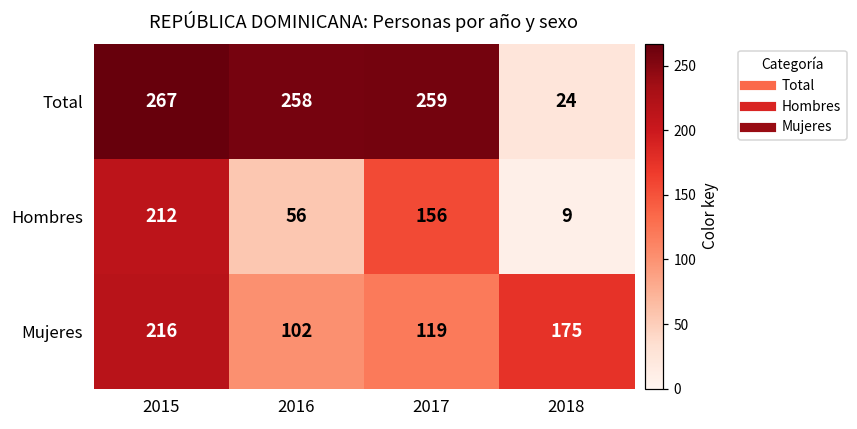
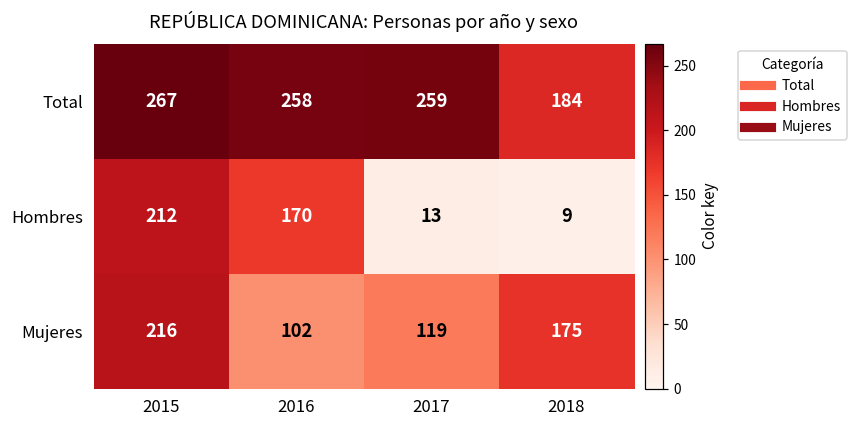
Total, 2018: 24 -> 184
Hombres, 2016: 56 -> 170
Hombres, 2017: 156 -> 13
